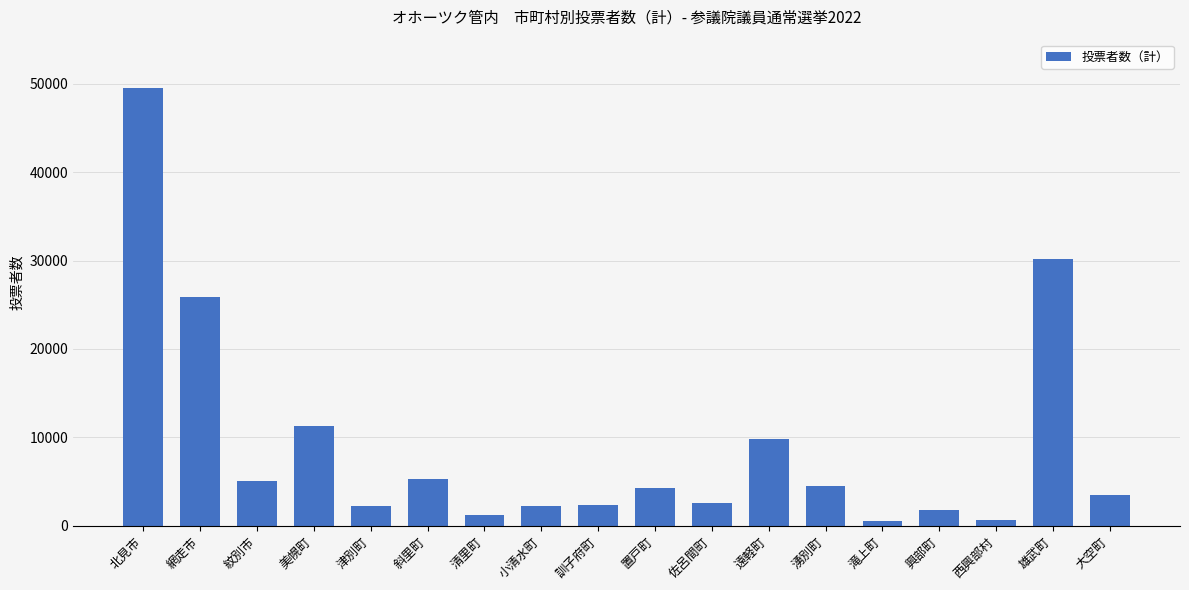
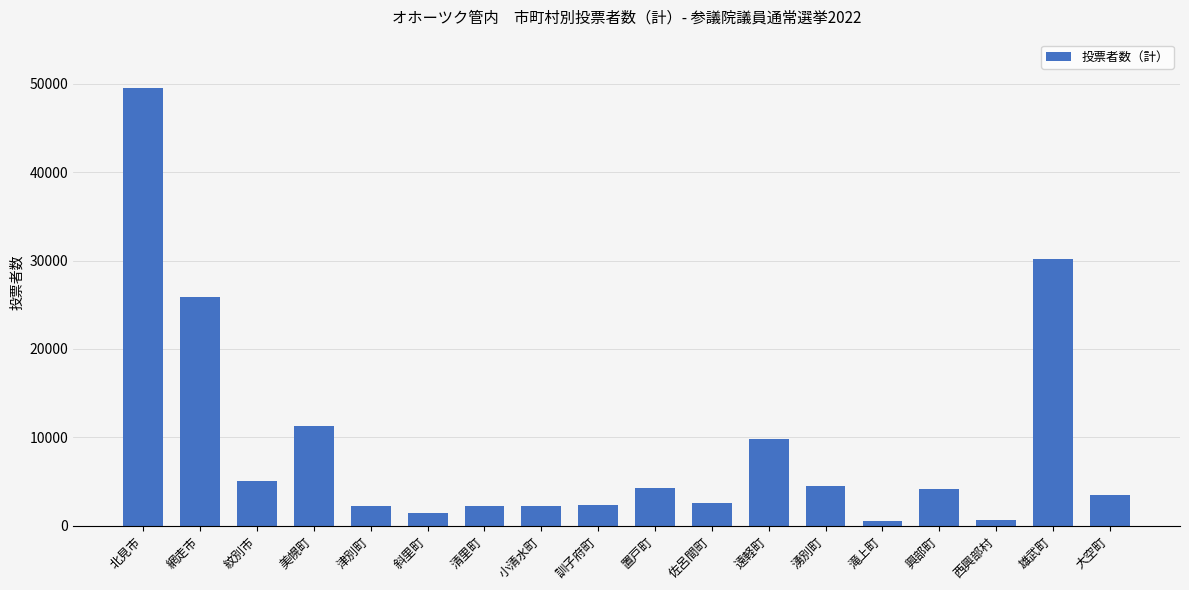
斜里町: 5000 -> 1000
清里町: 1000 -> 2000
興部町: 2000 -> 4000
